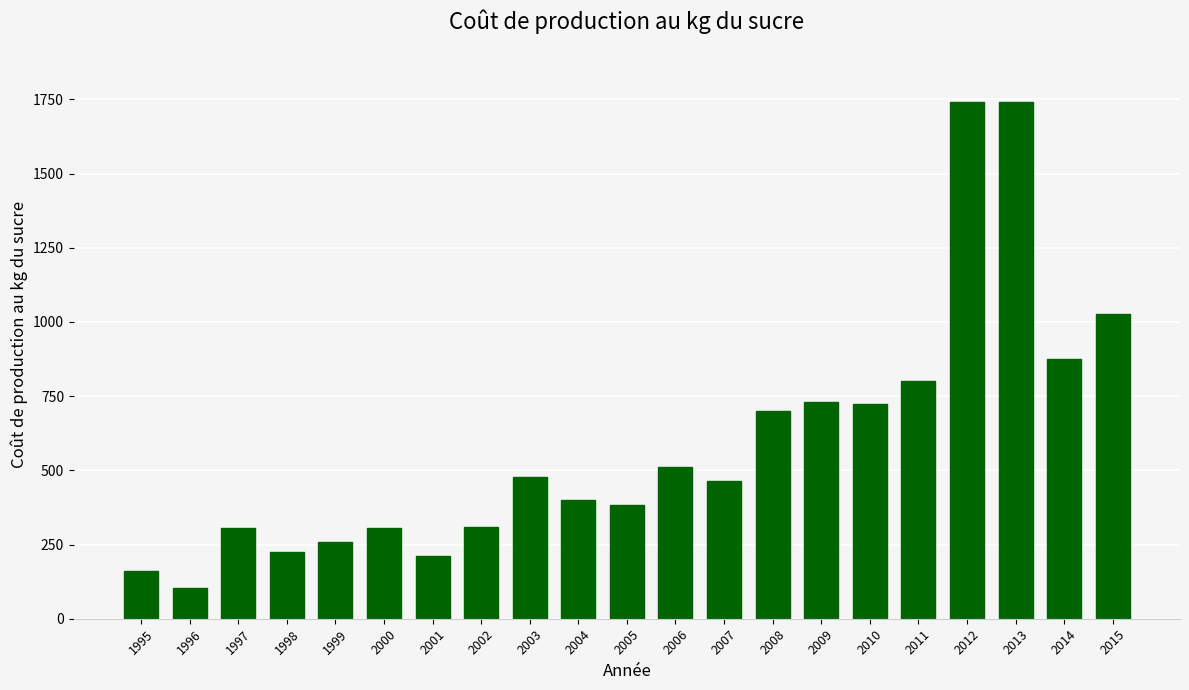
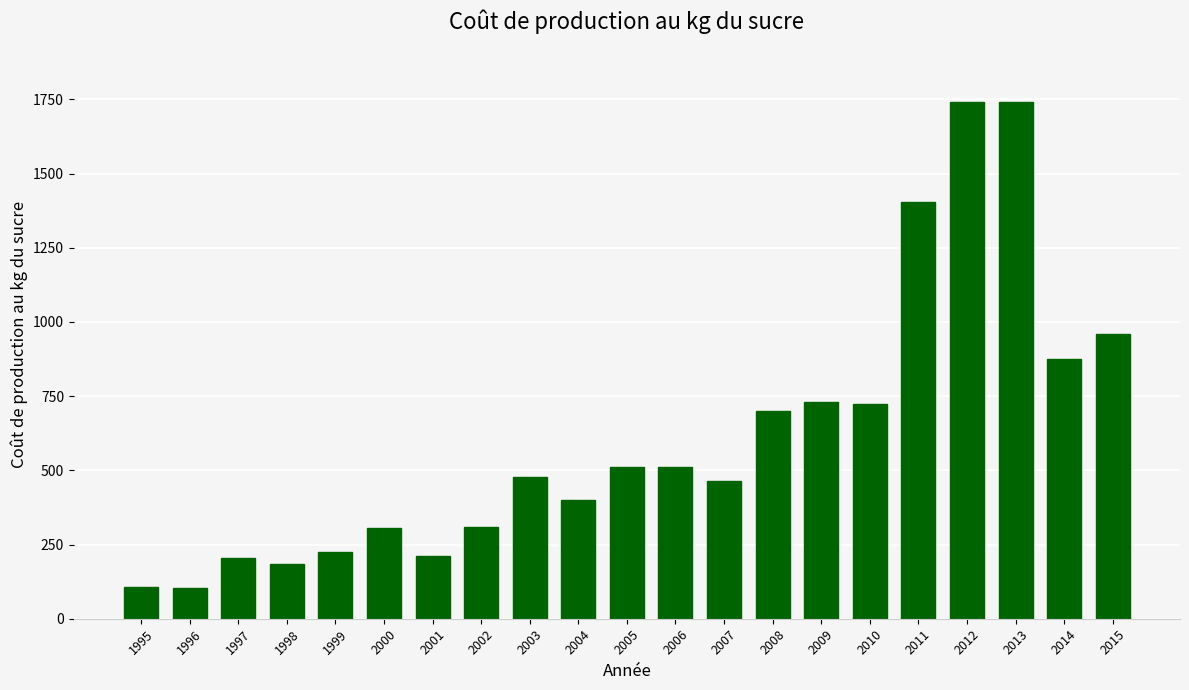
1995: 160 -> 110
1997: 310 -> 210
1998: 230 -> 190
1999: 260 -> 230
2005: 380 -> 510
2011: 800 -> 1410
2015: 1030 -> 960
